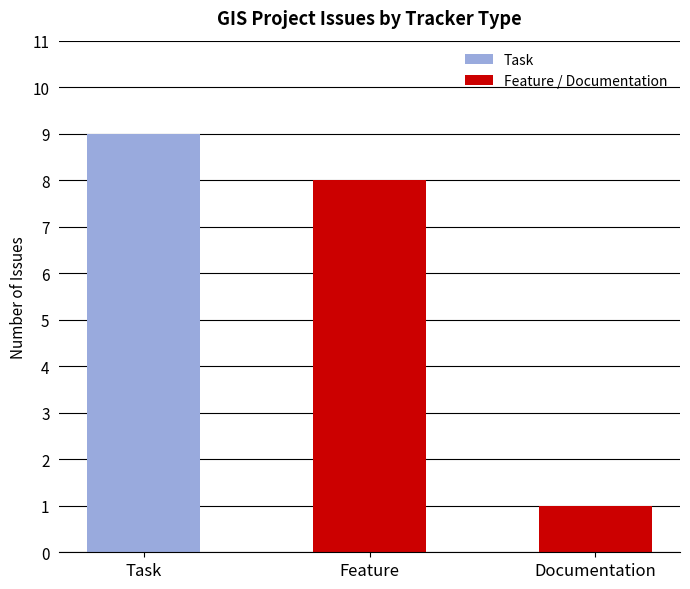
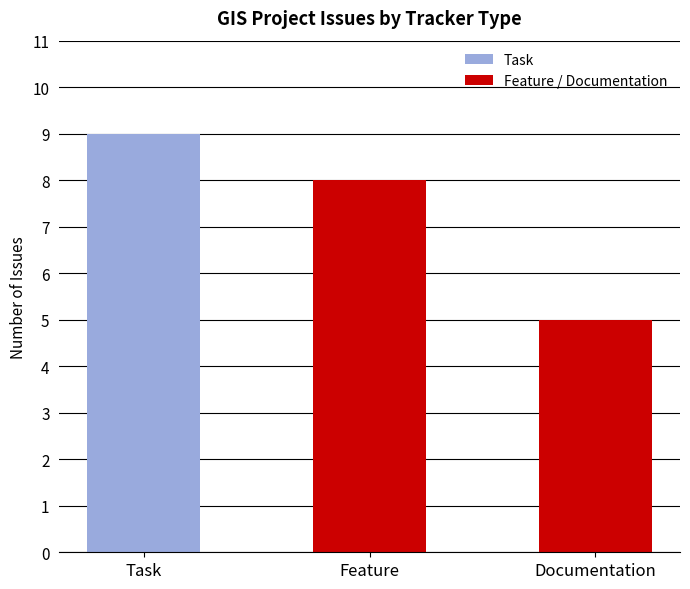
Documentation: 1 -> 5
